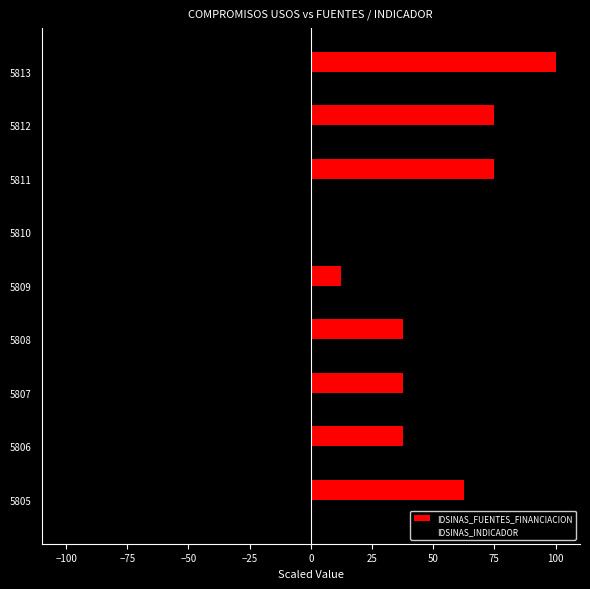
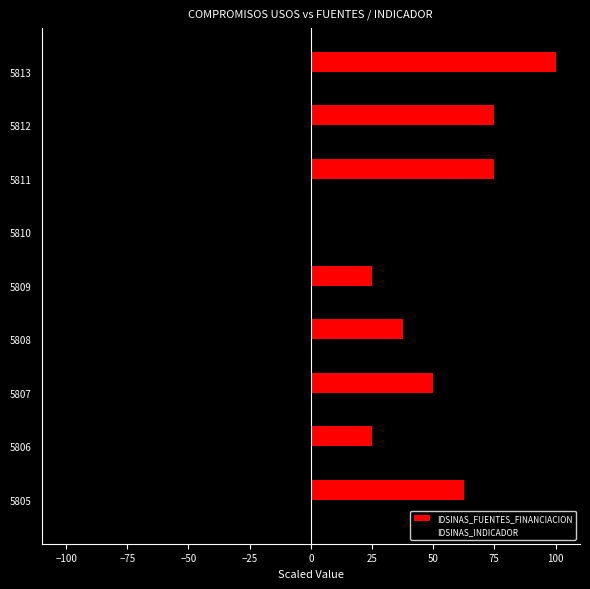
IDSINAS_FUENTES_FINANCIACION, 5809: 13 -> 25
IDSINAS_FUENTES_FINANCIACION, 5807: 38 -> 50
IDSINAS_FUENTES_FINANCIACION, 5806: 38 -> 25
